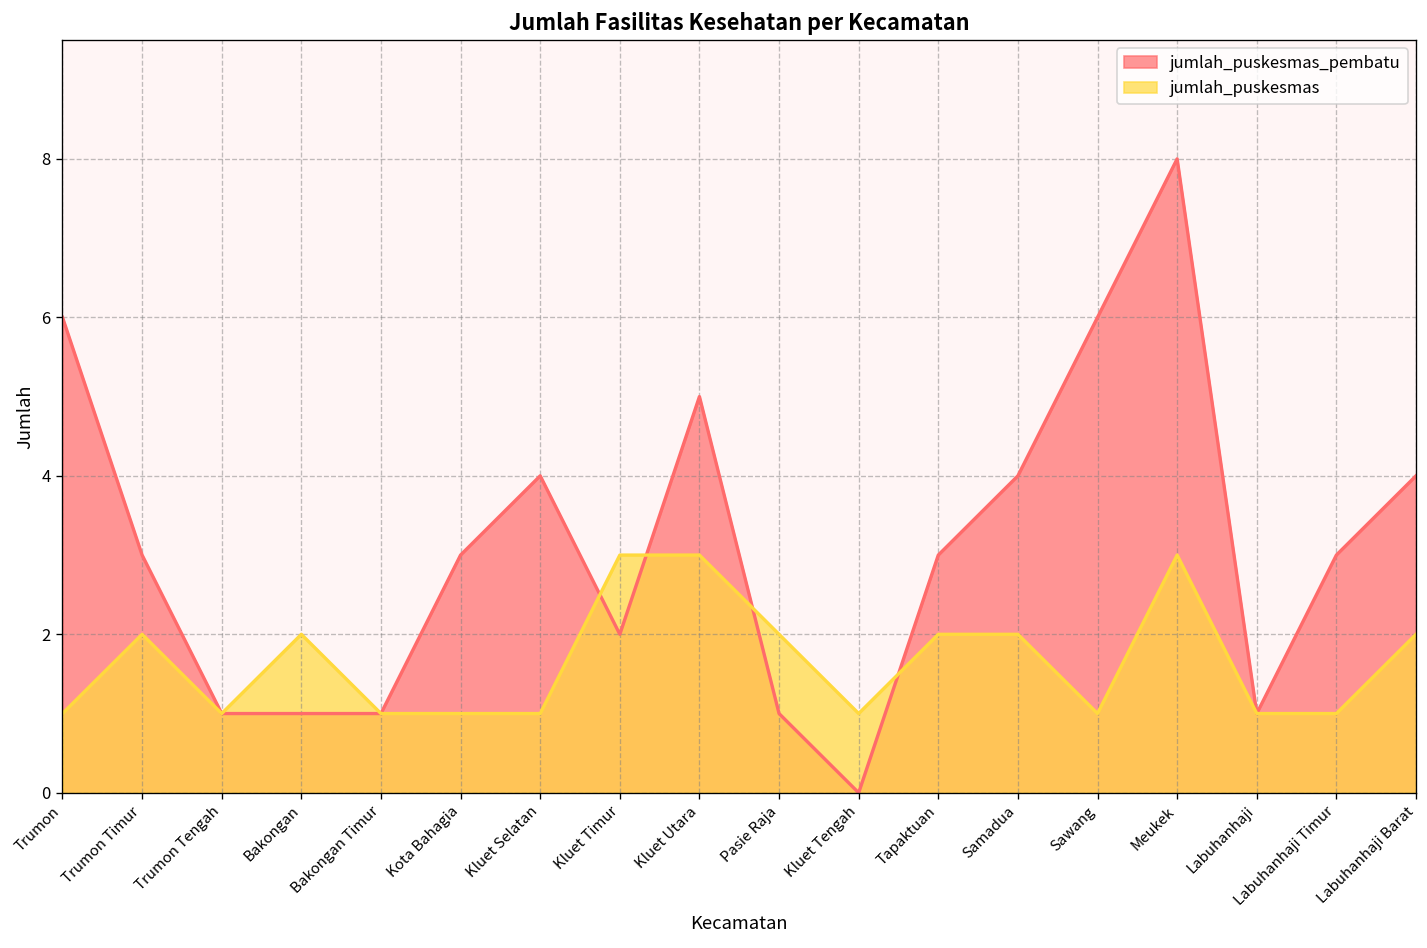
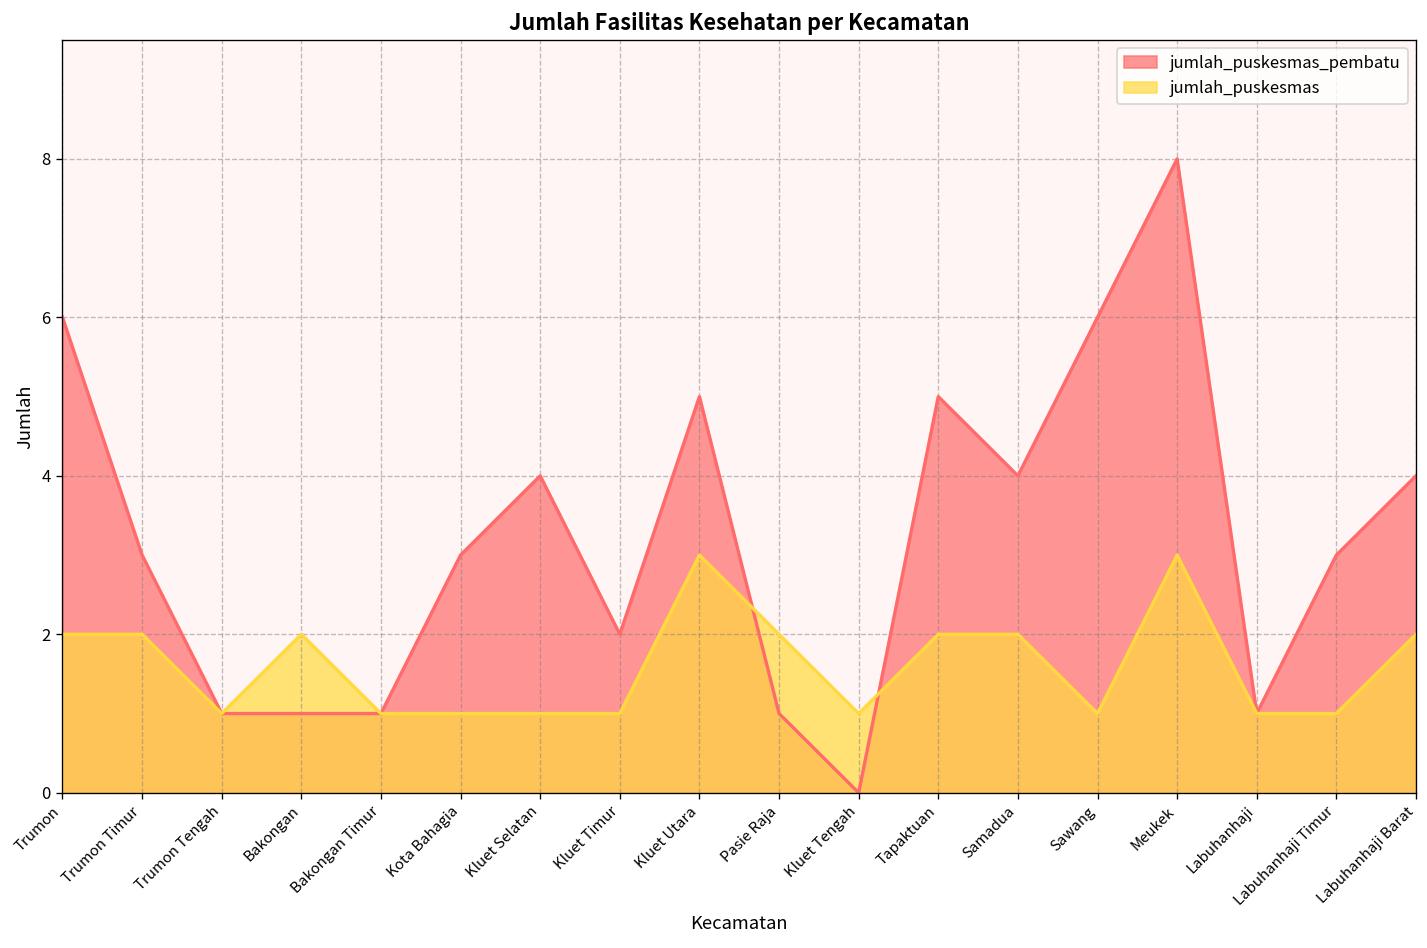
jumlah_puskesmas, Trumon: 1 -> 2
jumlah_puskesmas, Kluet Timur: 3 -> 1
jumlah_puskesmas_pembatu, Tapaktuan: 3 -> 5
